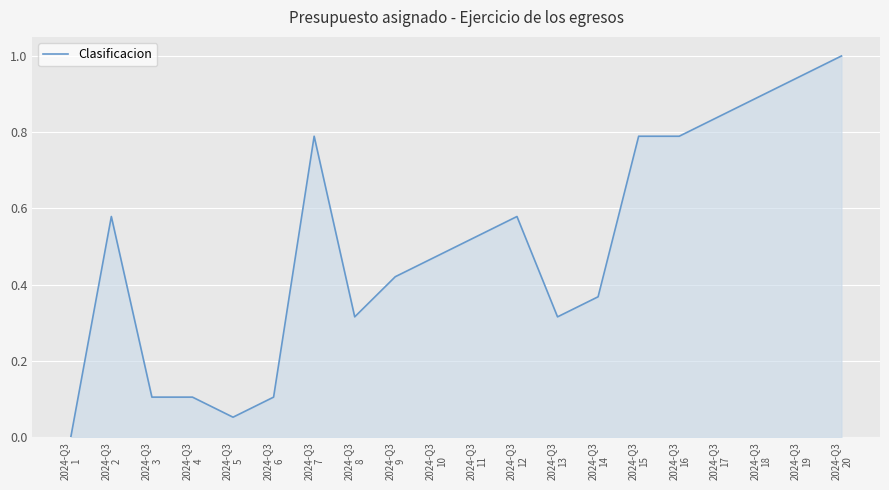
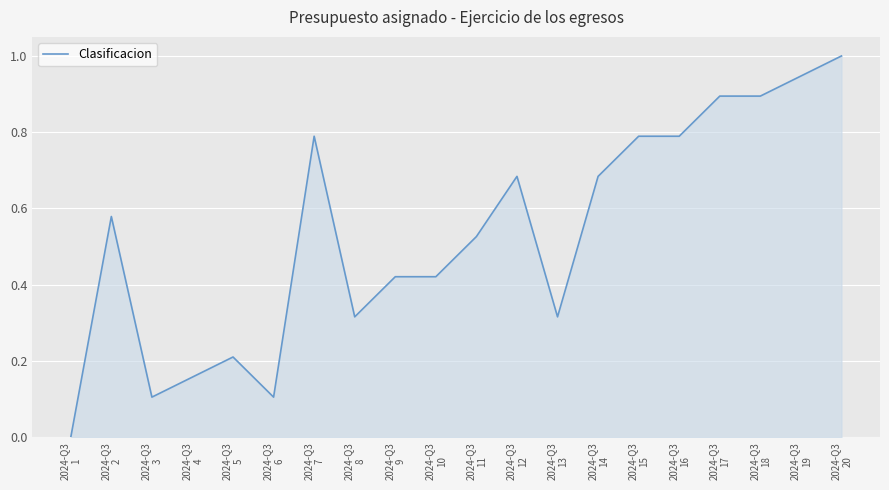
2024-Q3 4: 0.11 -> 0.16
2024-Q3 5: 0.05 -> 0.21
2024-Q3 10: 0.47 -> 0.42
2024-Q3 12: 0.58 -> 0.68
2024-Q3 14: 0.37 -> 0.68
2024-Q3 17: 0.84 -> 0.89
